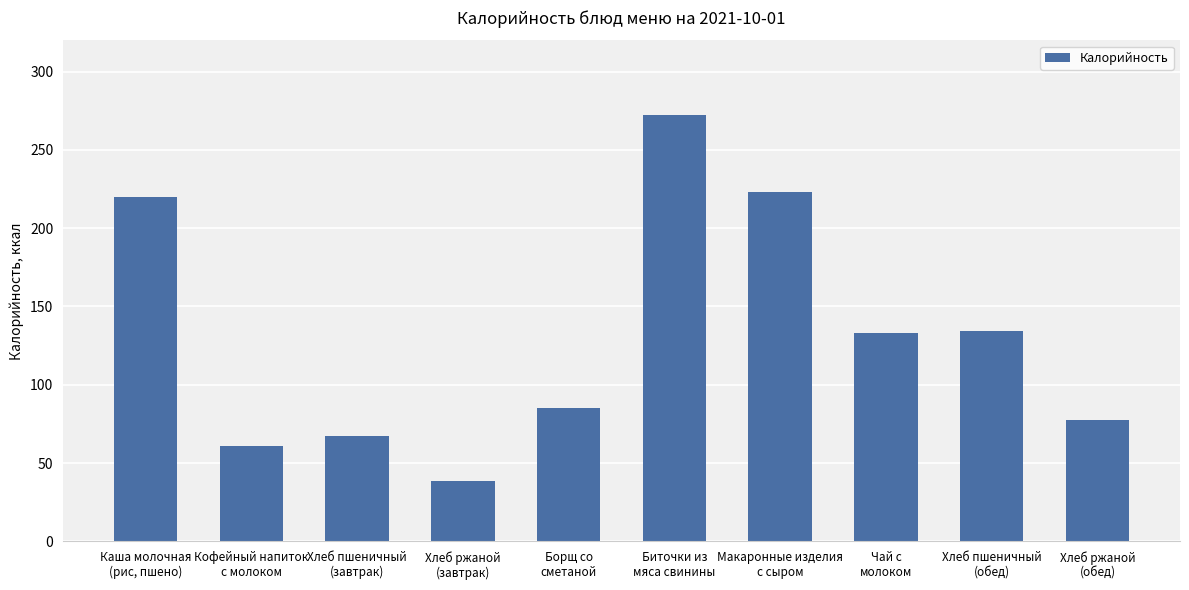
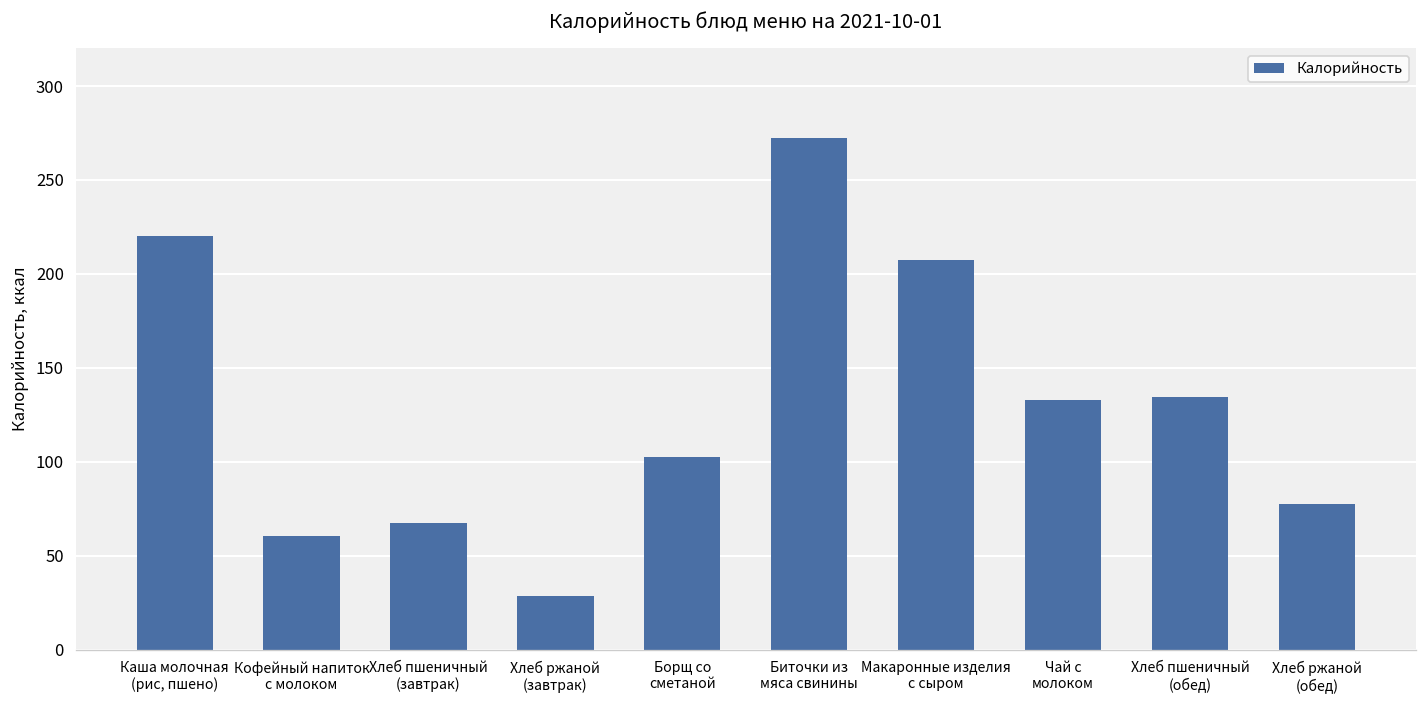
Хлеб ржаной (завтрак): 39 -> 28
Борщ со сметаной: 85 -> 103
Макаронные изделия с сыром: 223 -> 207
